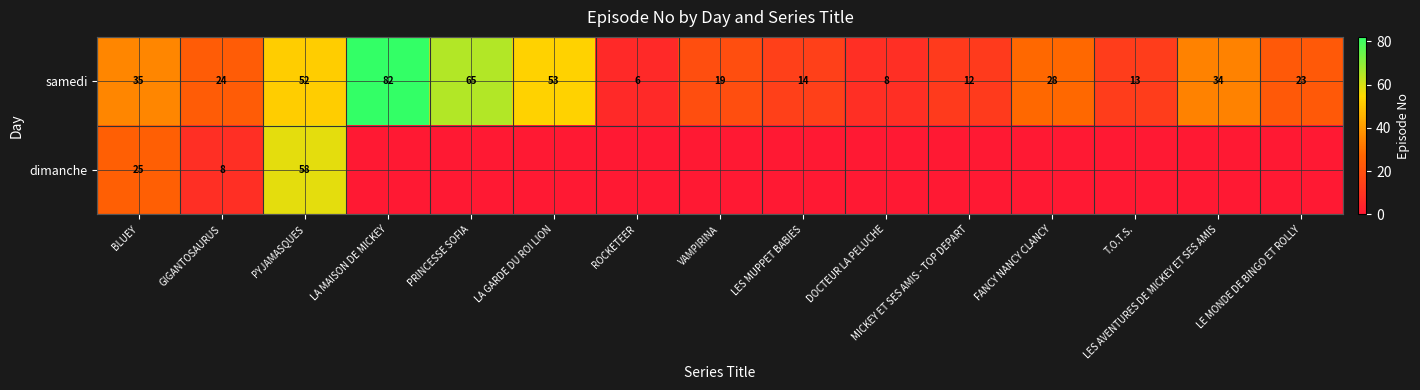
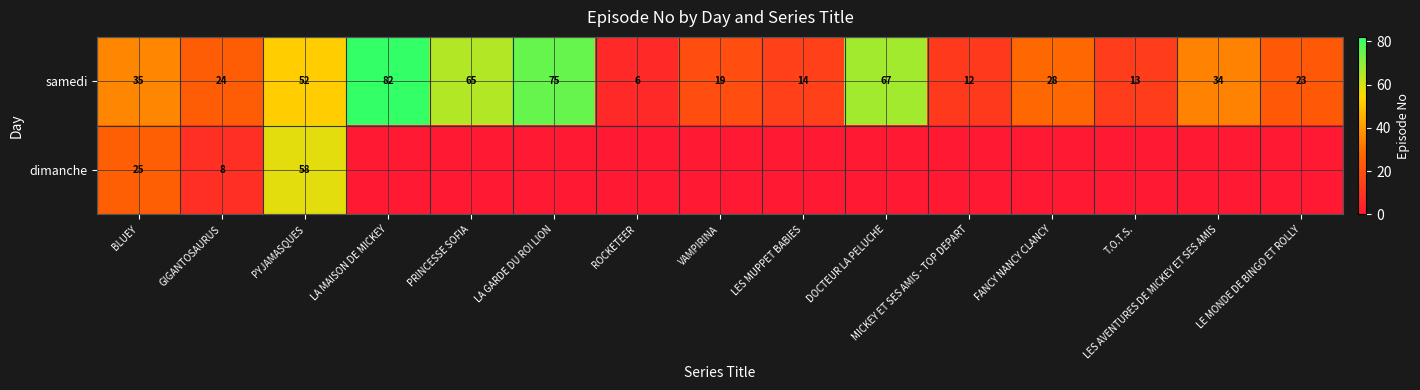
samedi, LA GARDE DU ROI LION: 53 -> 75
samedi, DOCTEUR LA PELUCHE: 8 -> 67
